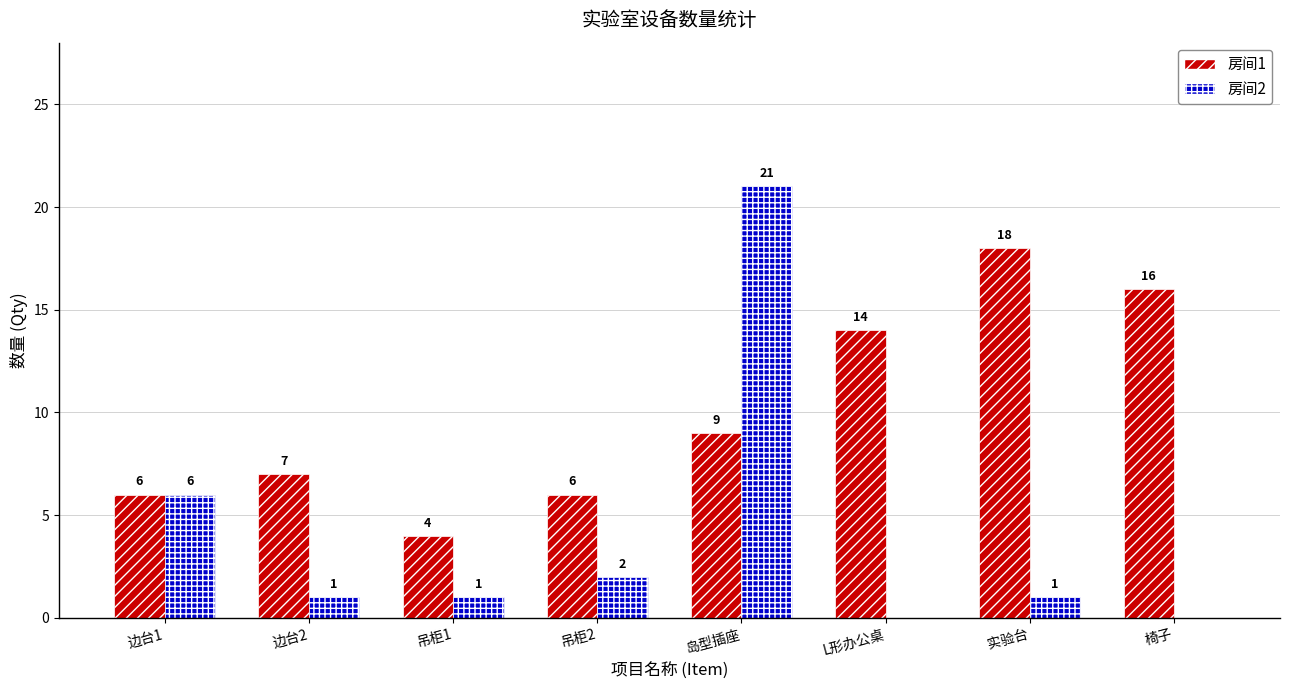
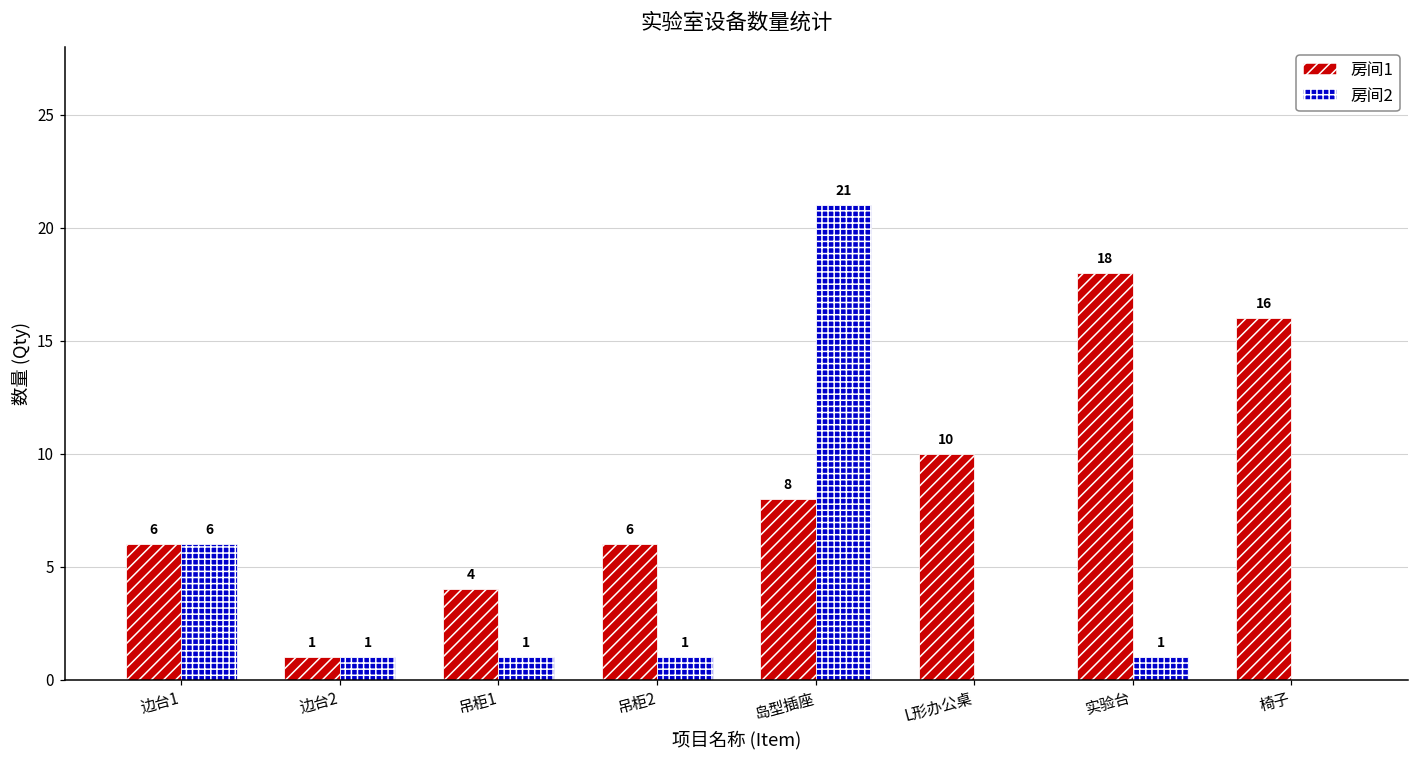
房间1, 边台2: 7 -> 1
房间2, 吊柜2: 2 -> 1
房间1, 岛型插座: 9 -> 8
房间1, L形办公桌: 14 -> 10
